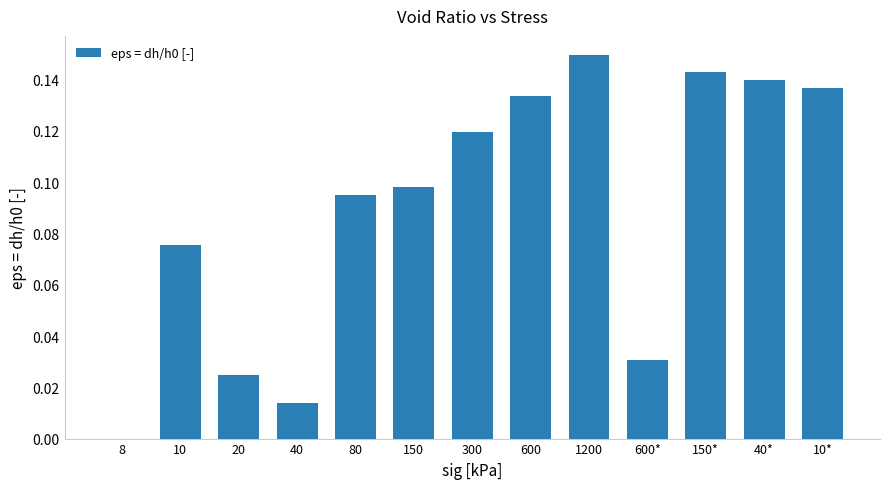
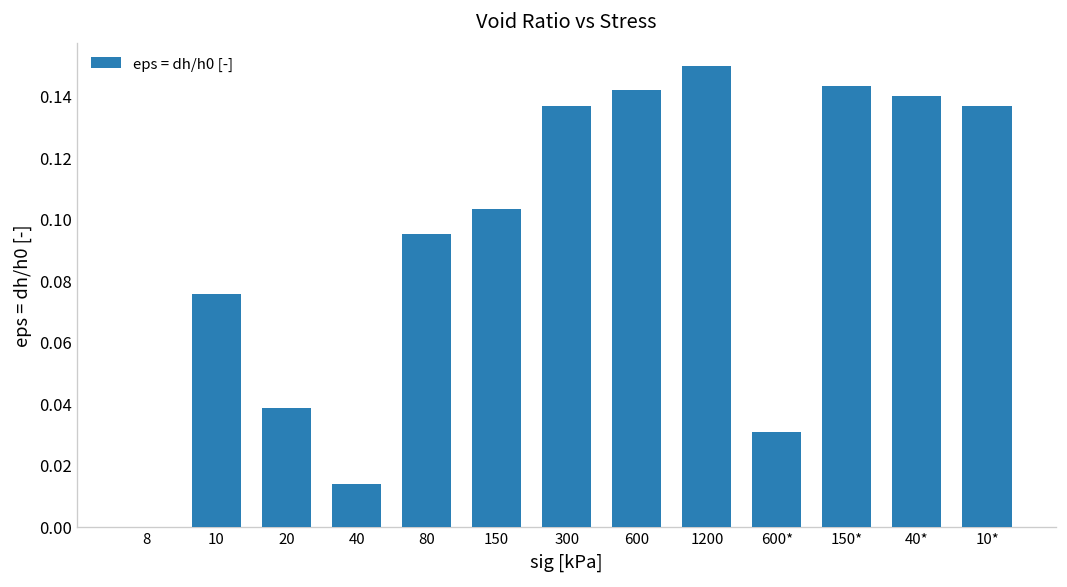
20: 0.025 -> 0.038
150: 0.098 -> 0.103
300: 0.119 -> 0.137
600: 0.134 -> 0.142
